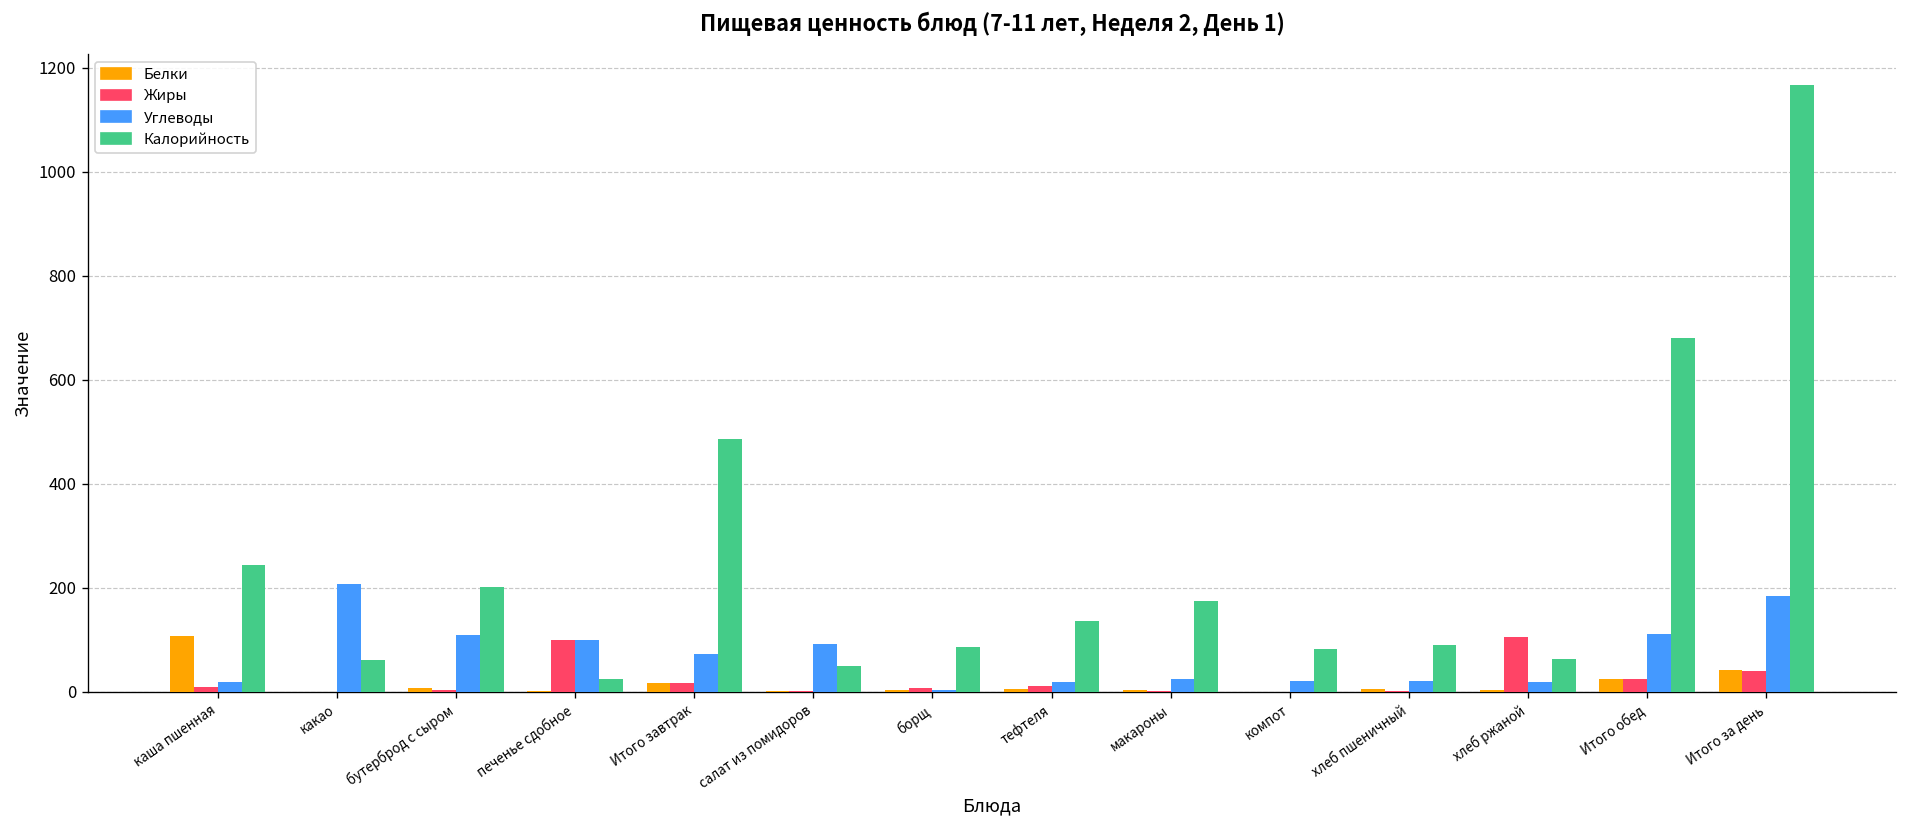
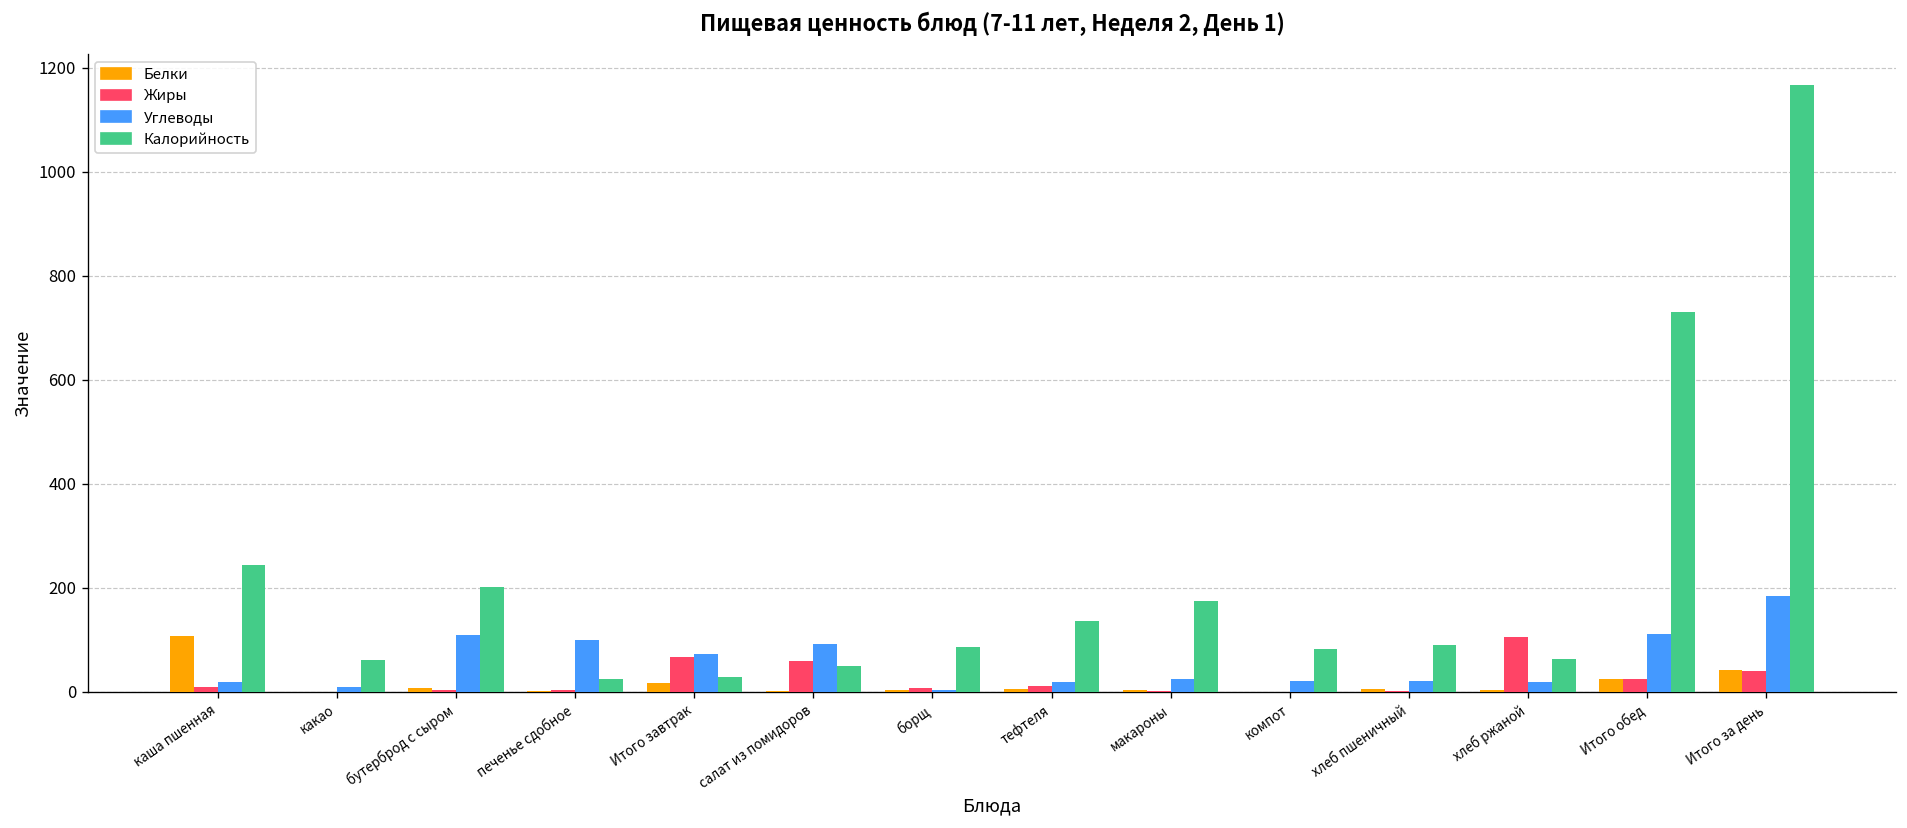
Углеводы, какао: 210 -> 10
Жиры, печенье сдобное: 100 -> 0
Жиры, Итого завтрак: 20 -> 70
Калорийность, Итого завтрак: 490 -> 30
Жиры, салат из помидоров: 0 -> 60
Калорийность, Итого обед: 680 -> 730
